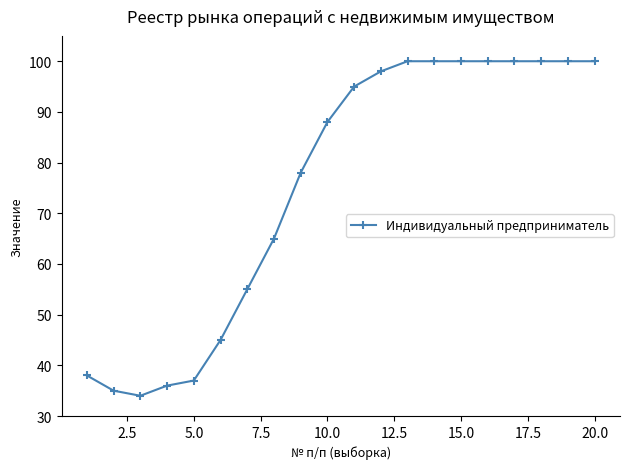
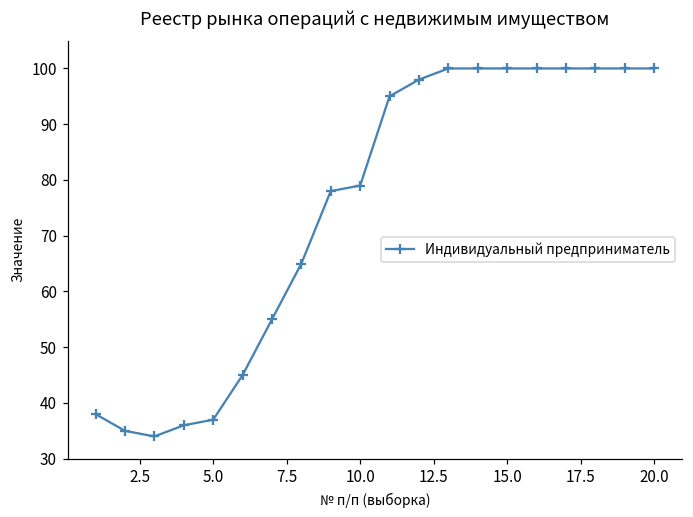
10.0: 88 -> 79
